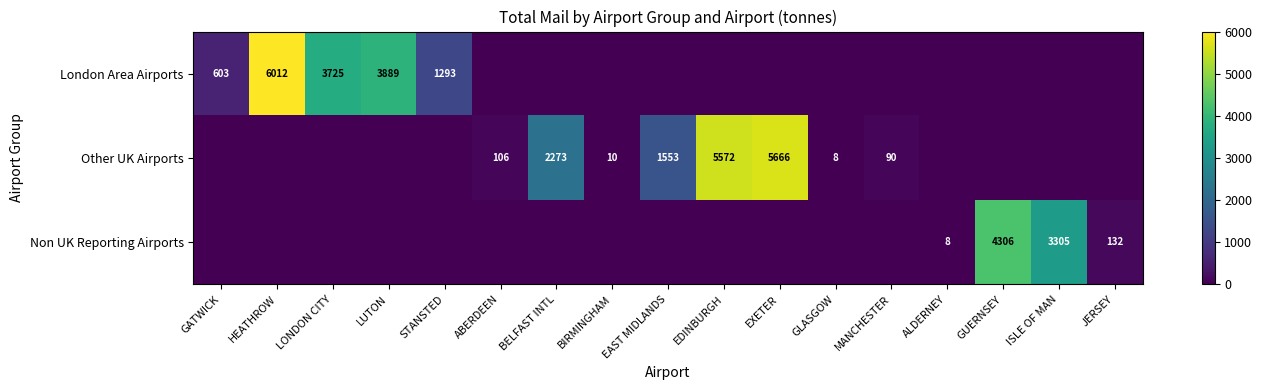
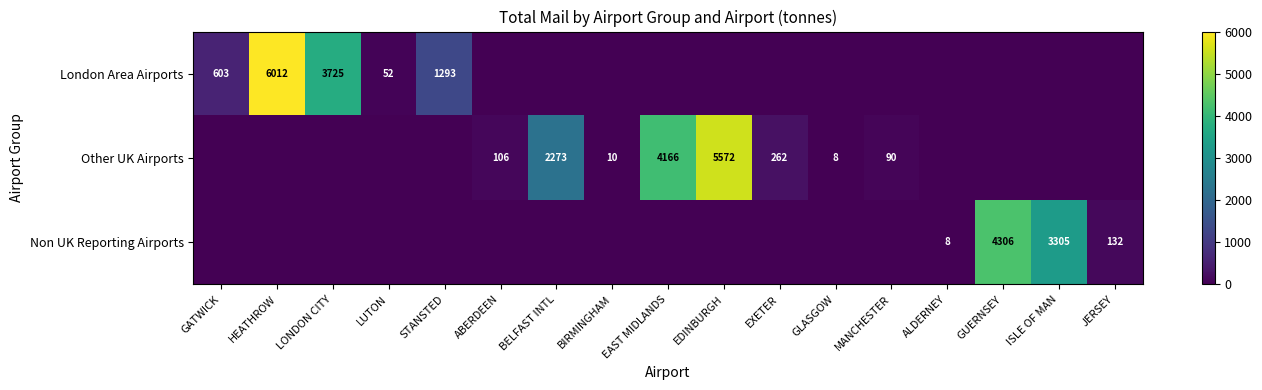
London Area Airports, LUTON: 3889 -> 52
Other UK Airports, EAST MIDLANDS: 1553 -> 4166
Other UK Airports, EXETER: 5666 -> 262
